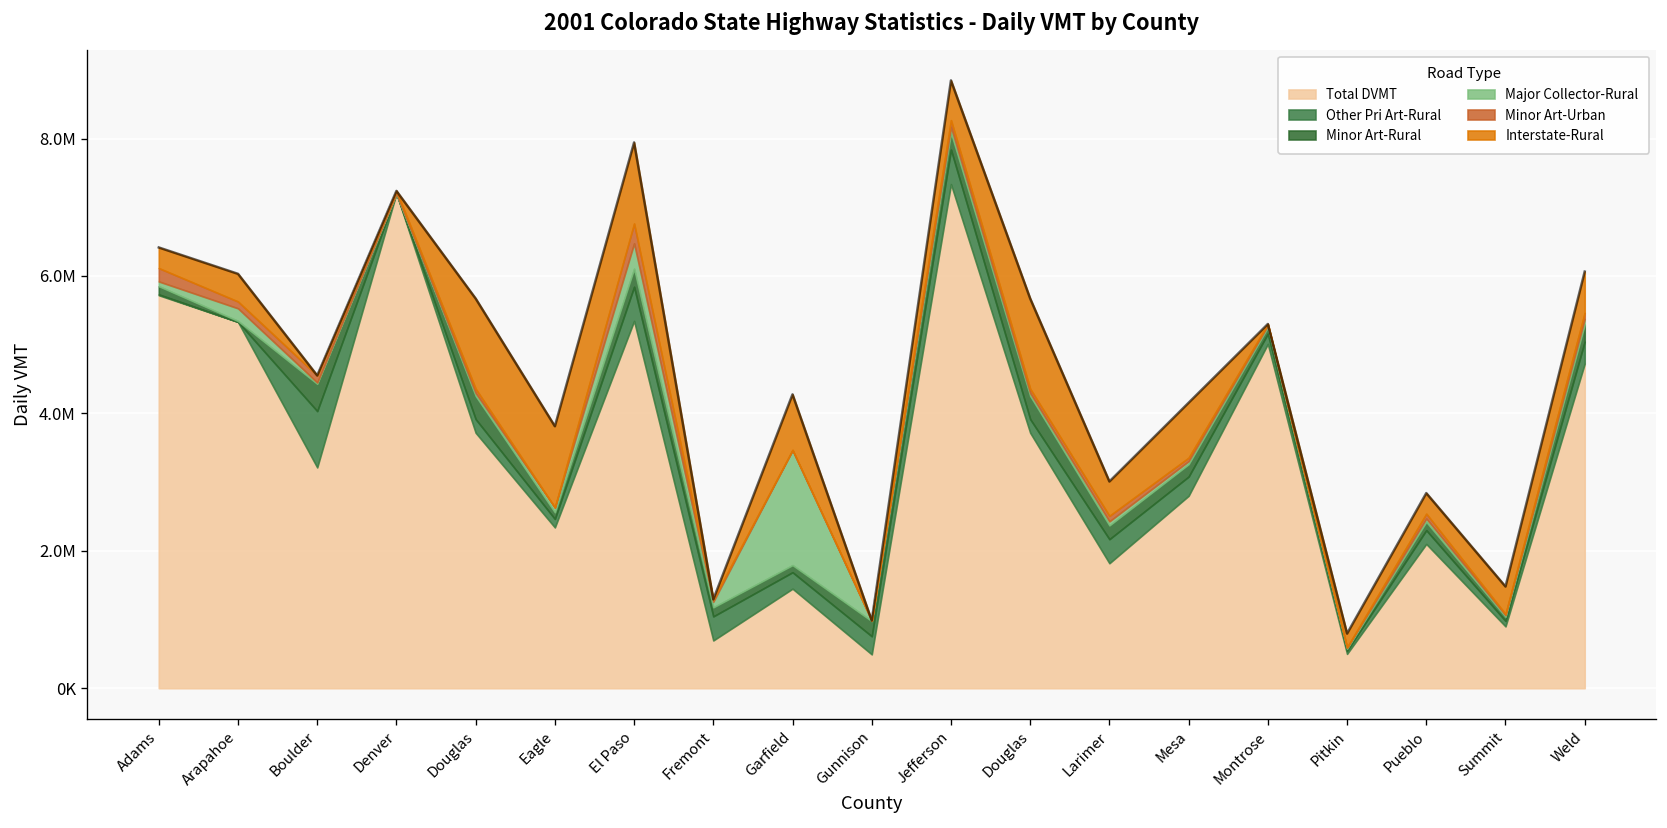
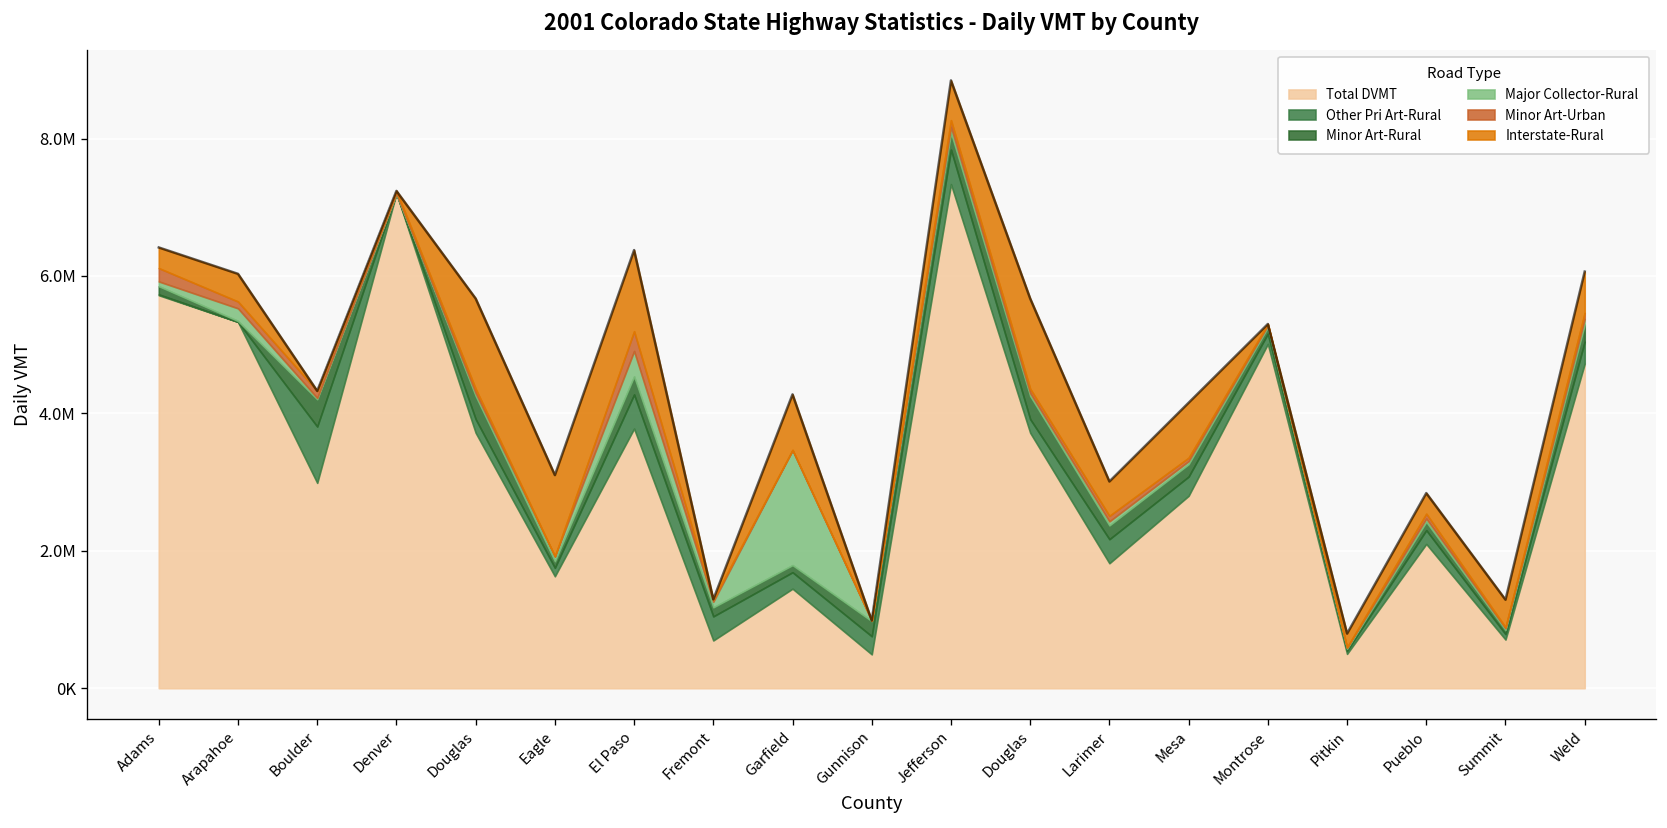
Total DVMT, Boulder: 3200000 -> 3000000
Total DVMT, Eagle: 2300000 -> 1600000
Total DVMT, El Paso: 5300000 -> 3800000
Total DVMT, Summit: 900000 -> 700000
